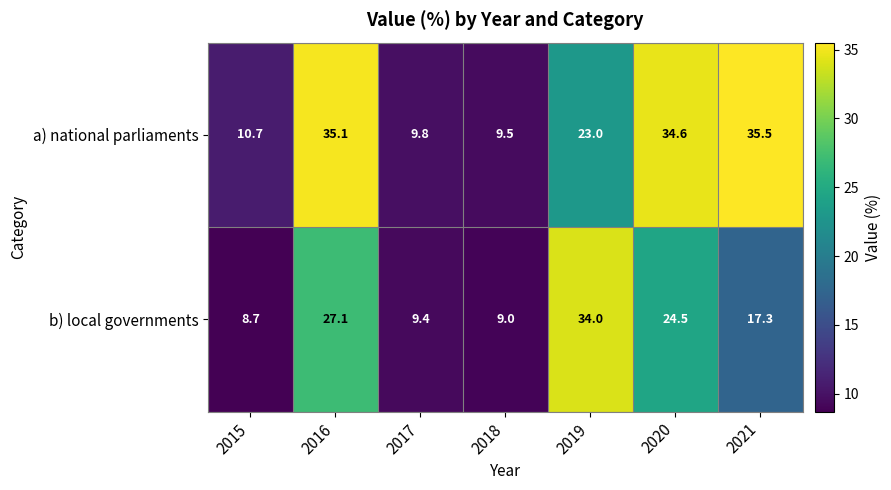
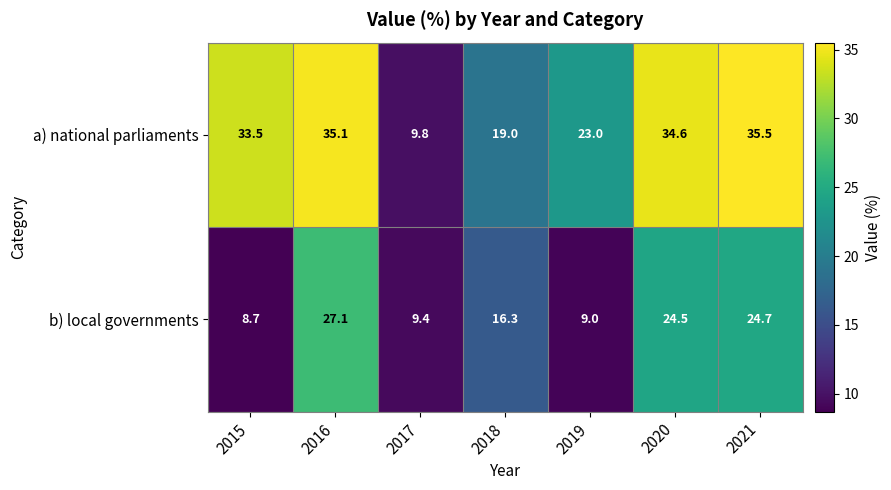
a) national parliaments, 2015: 10.7 -> 33.5
a) national parliaments, 2018: 9.5 -> 19.0
b) local governments, 2018: 9.0 -> 16.3
b) local governments, 2019: 34.0 -> 9.0
b) local governments, 2021: 17.3 -> 24.7
